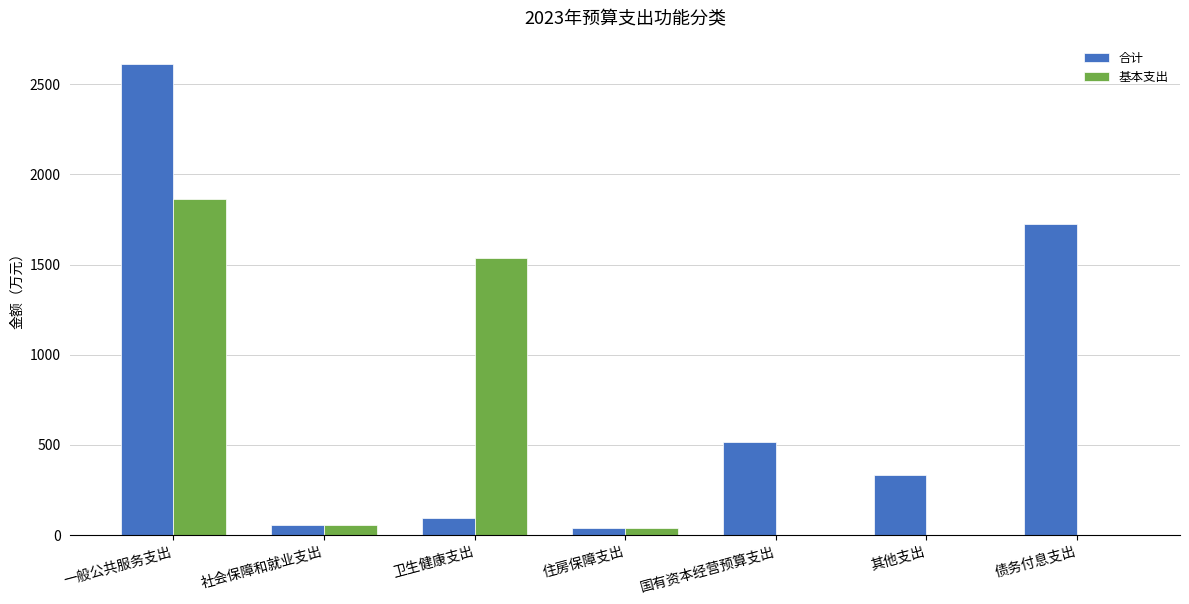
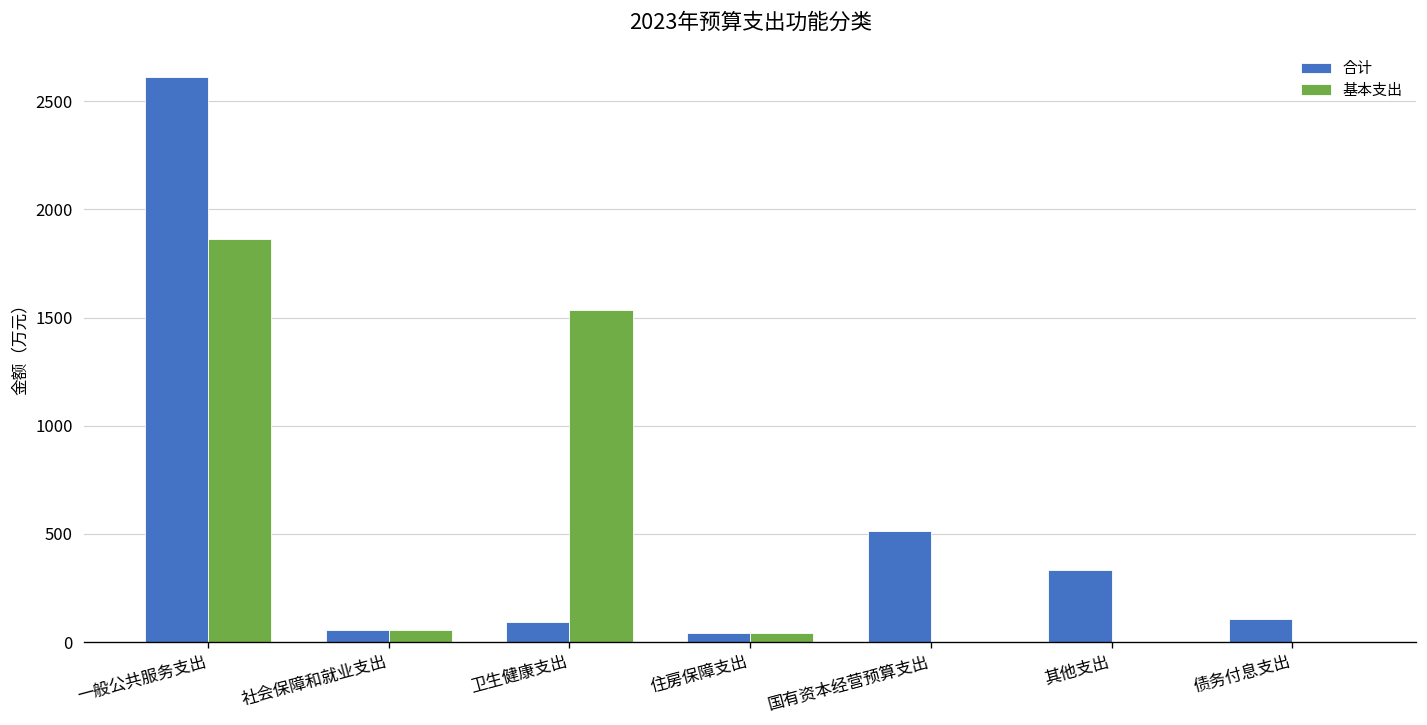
合计, 债务付息支出: 1730 -> 100
